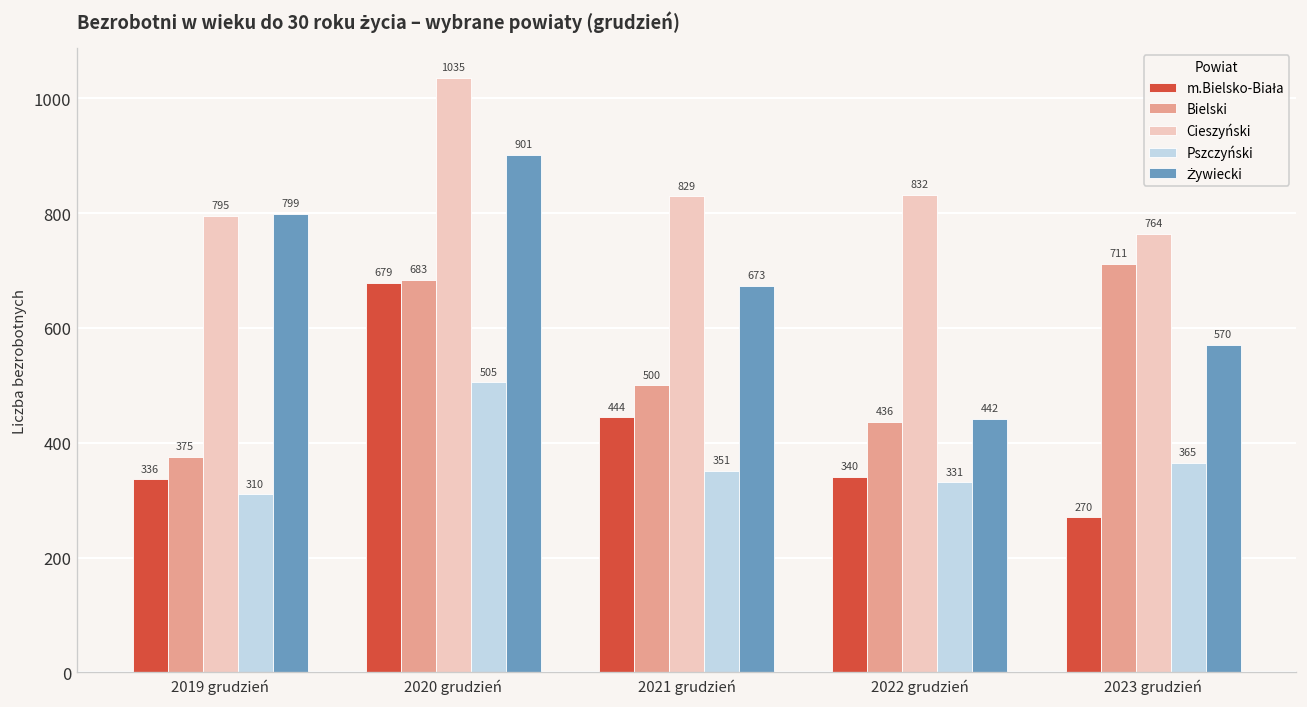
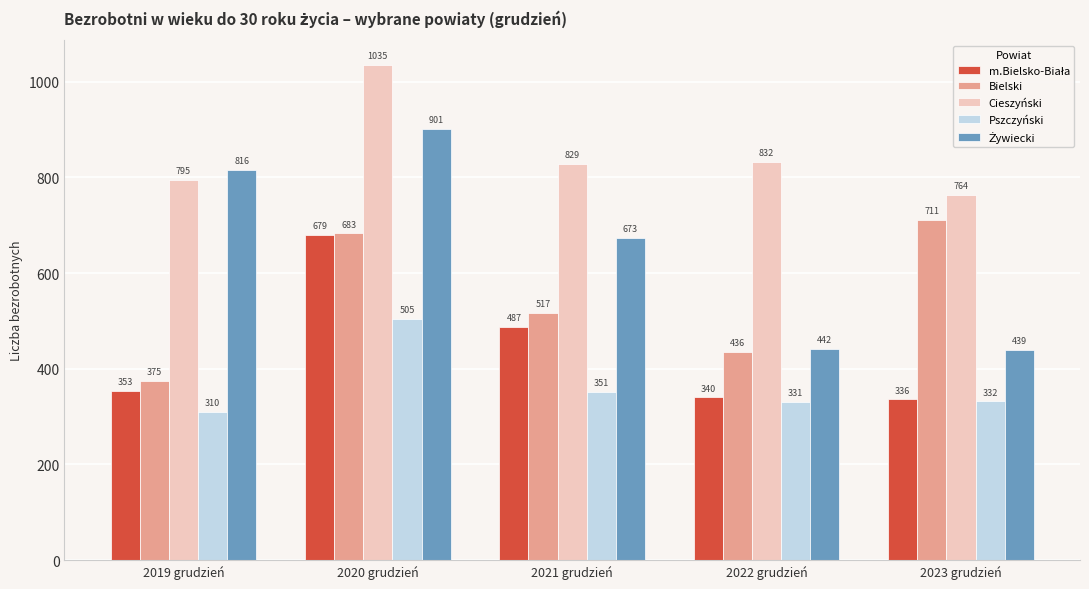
m.Bielsko-Biała, 2019 grudzień: 336 -> 353
Żywiecki, 2019 grudzień: 799 -> 816
m.Bielsko-Biała, 2021 grudzień: 444 -> 487
Bielski, 2021 grudzień: 500 -> 517
m.Bielsko-Biała, 2023 grudzień: 270 -> 336
Pszczyński, 2023 grudzień: 365 -> 332
Żywiecki, 2023 grudzień: 570 -> 439
